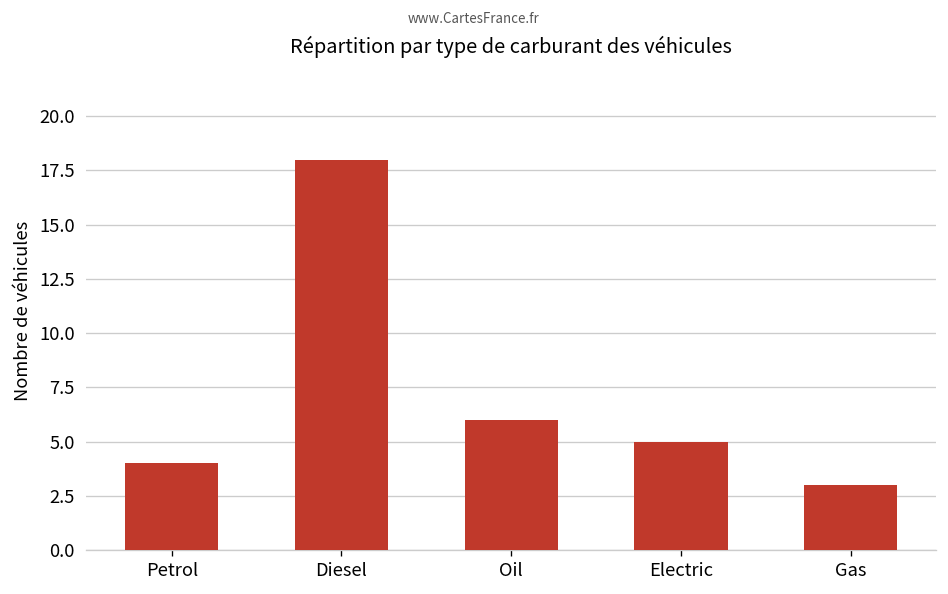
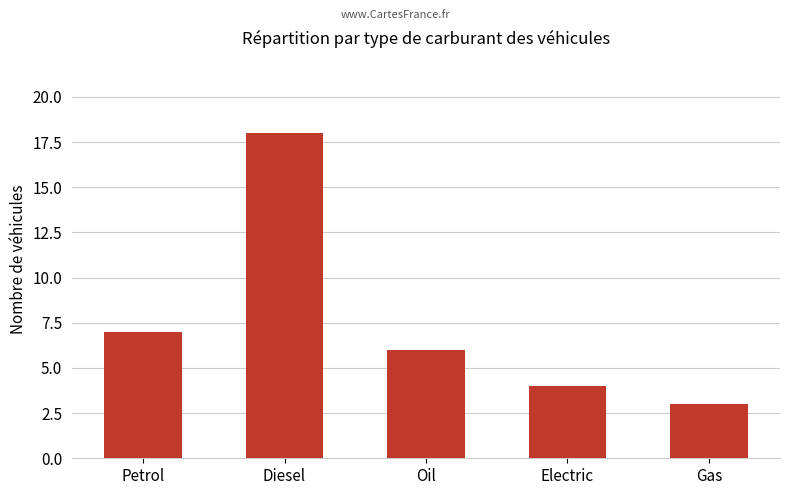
Petrol: 4 -> 7
Electric: 5 -> 4
